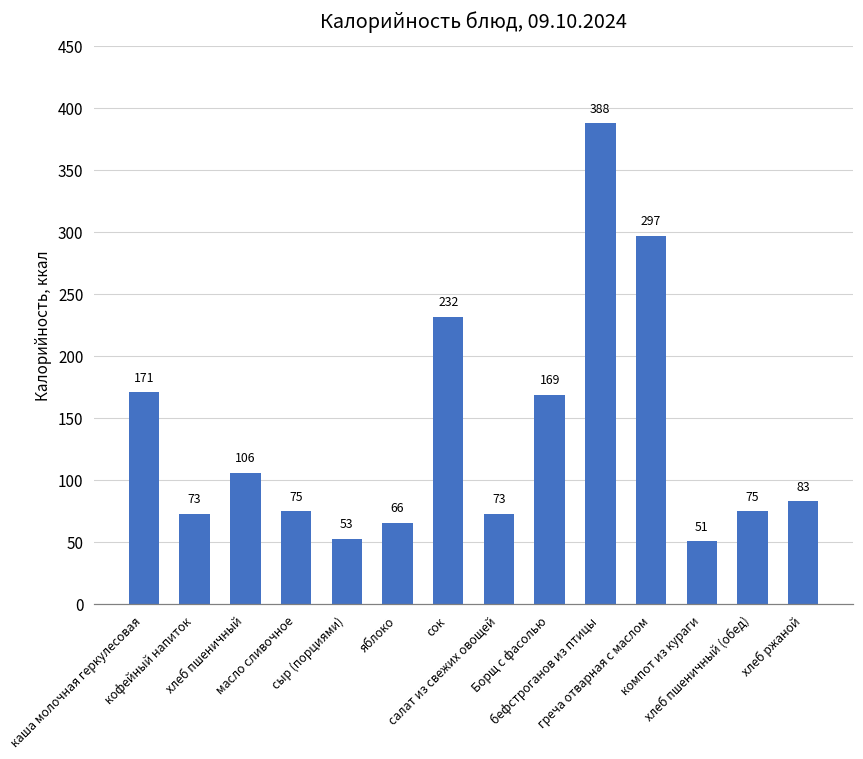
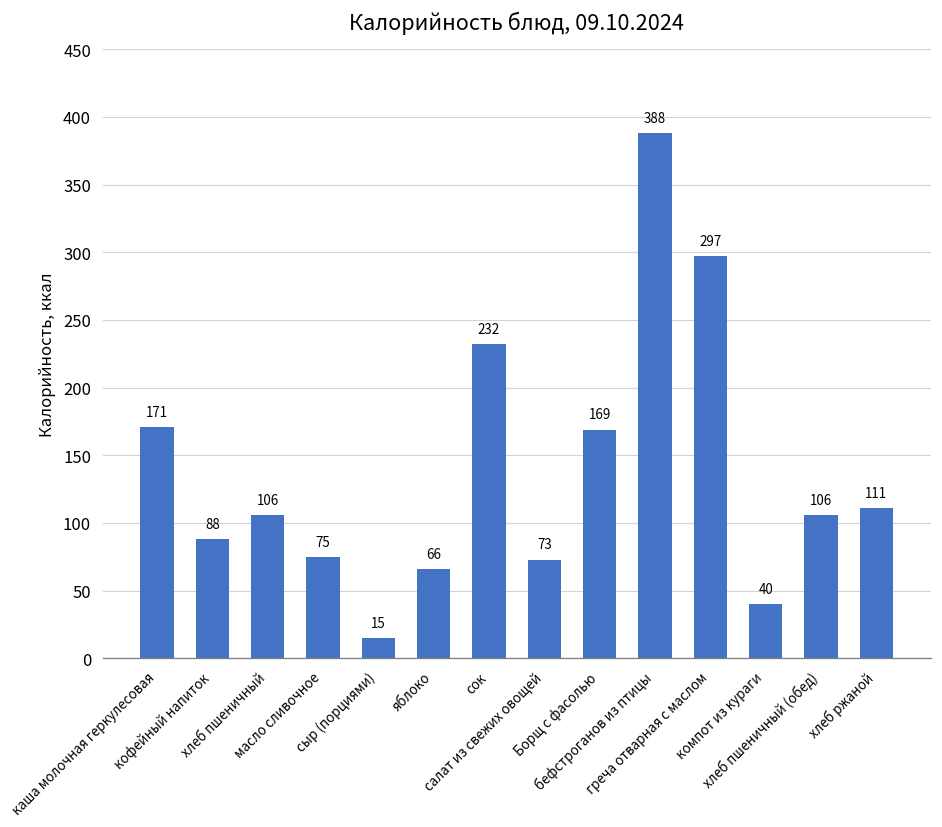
кофейный напиток: 73 -> 88
сыр (порциями): 53 -> 15
компот из кураги: 51 -> 40
хлеб пшеничный (обед): 75 -> 106
хлеб ржаной: 83 -> 111
